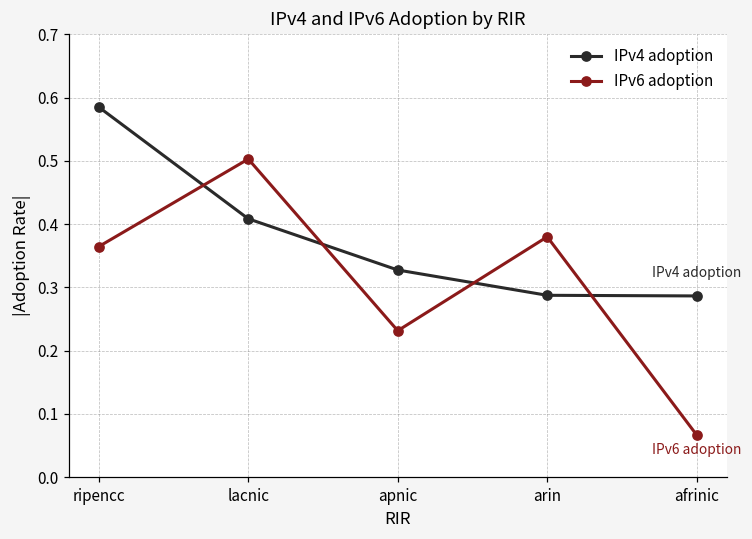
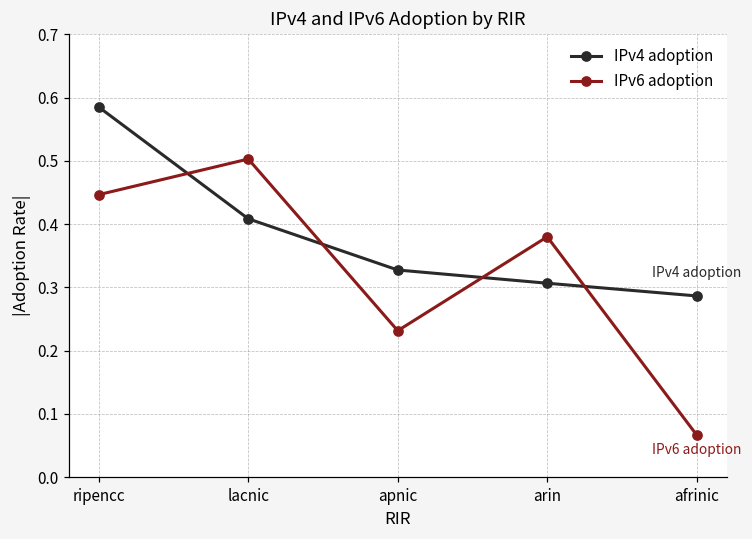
IPv6 adoption, ripencc: 0.36 -> 0.45
IPv4 adoption, arin: 0.29 -> 0.31
